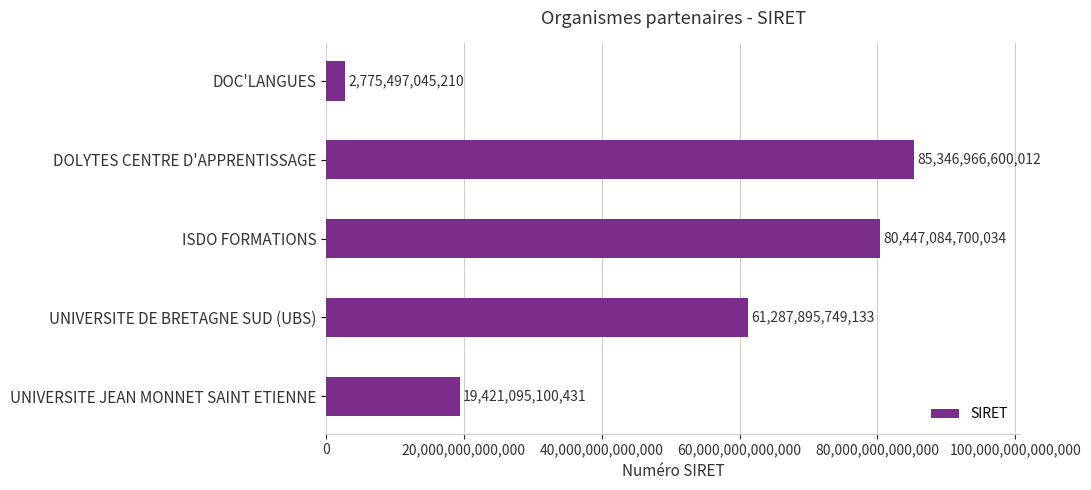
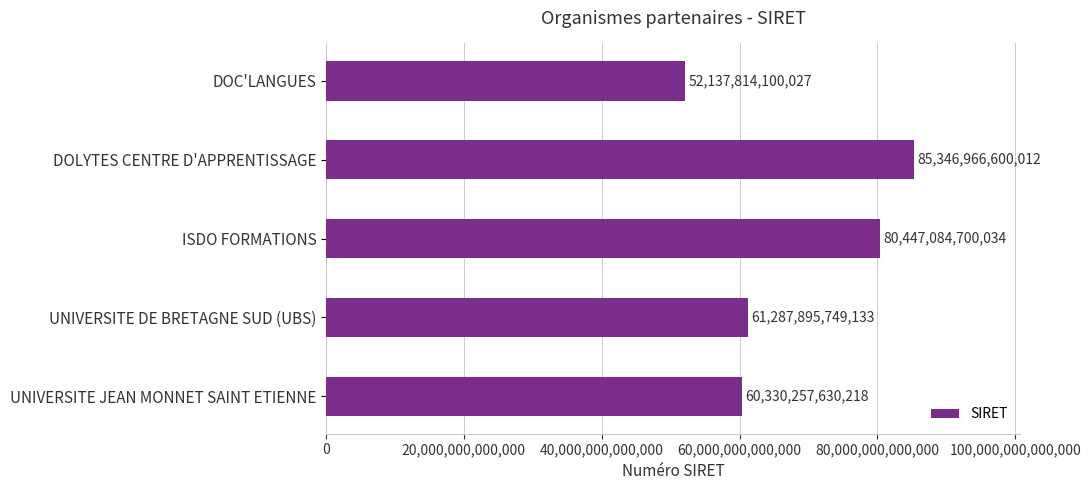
DOC'LANGUES: 2,775,497,045,210 -> 52,137,814,100,027
UNIVERSITE JEAN MONNET SAINT ETIENNE: 19,421,095,100,431 -> 60,330,257,630,218
